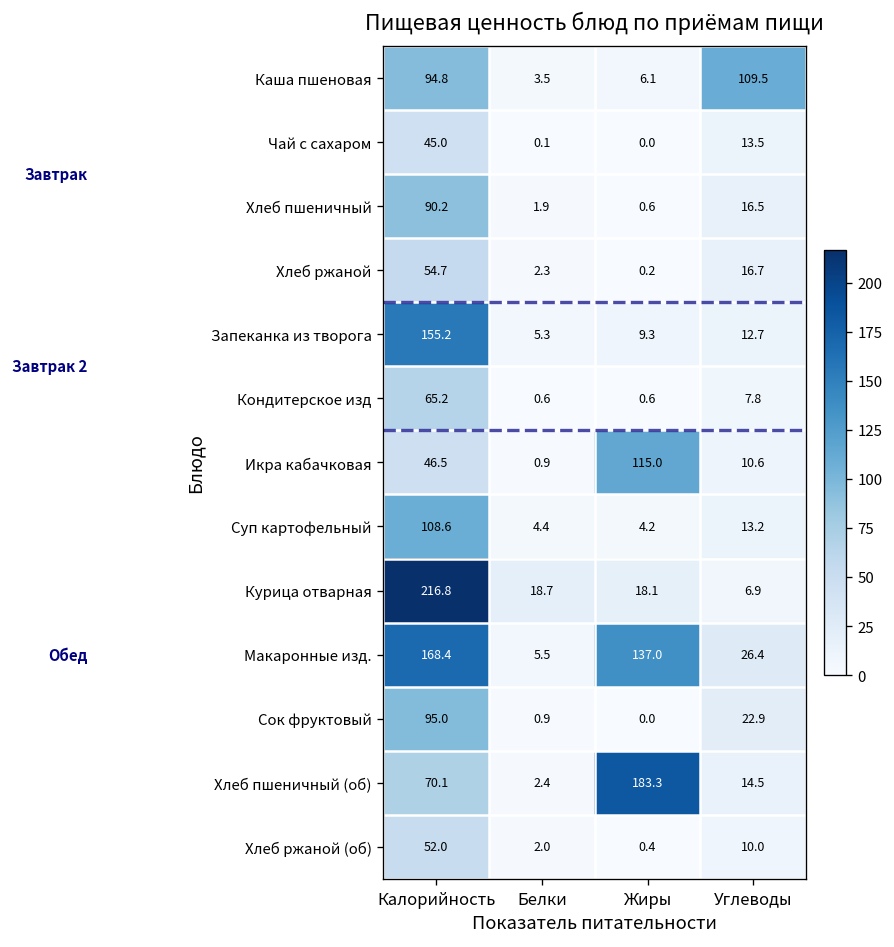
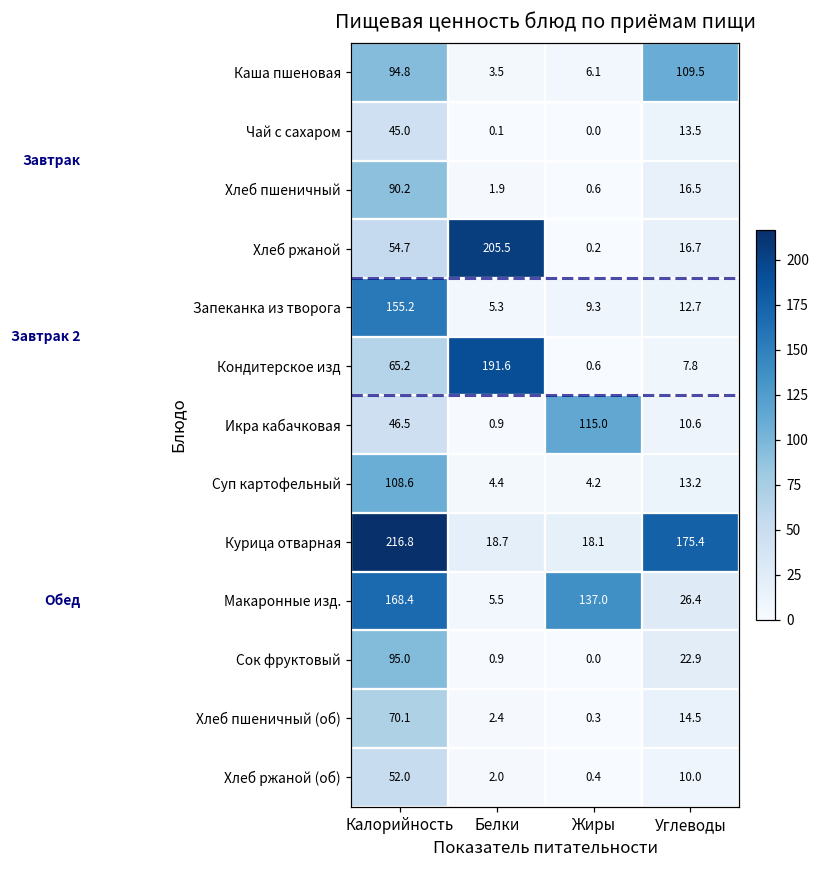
Хлеб ржаной, Белки: 2.3 -> 205.5
Кондитерское изд, Белки: 0.6 -> 191.6
Курица отварная, Углеводы: 6.9 -> 175.4
Хлеб пшеничный (об), Жиры: 183.3 -> 0.3
